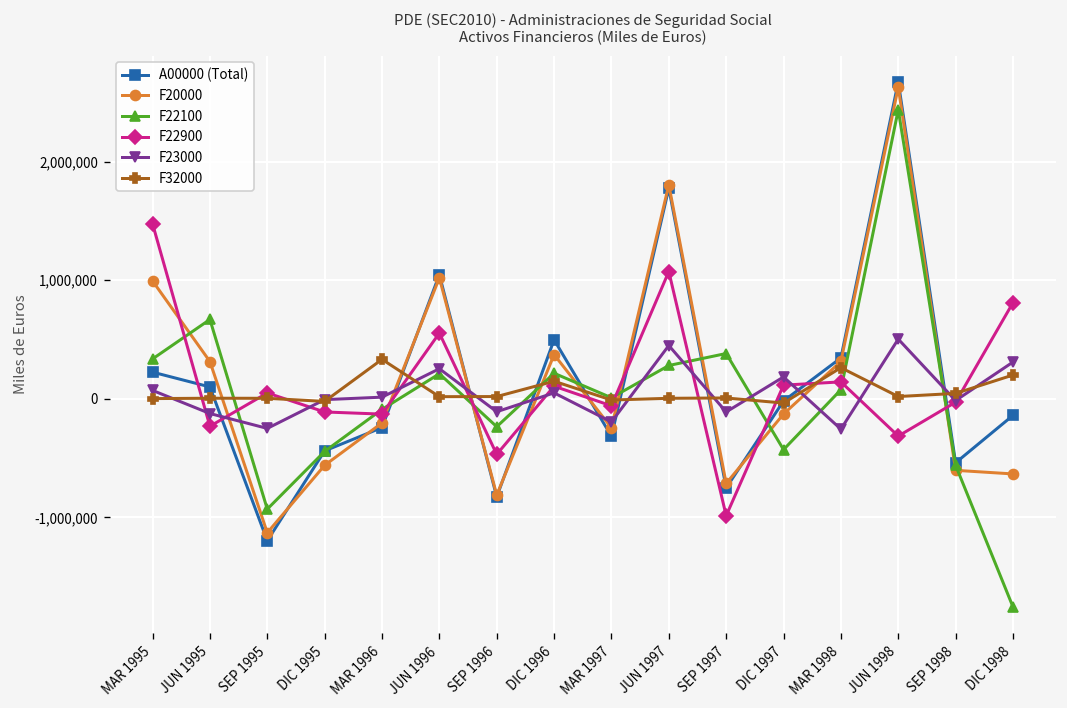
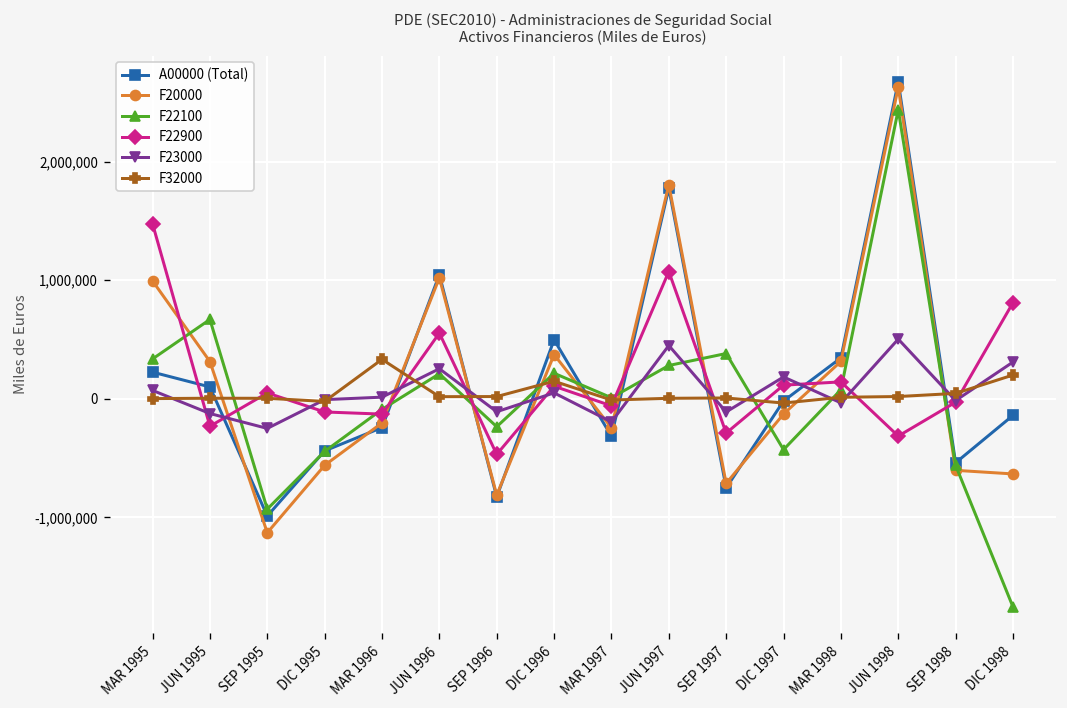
A00000 (Total), SEP 1995: -1,200,000 -> -1,000,000
F22900, SEP 1997: -1,000,000 -> -300,000
F23000, MAR 1998: -300,000 -> 0
F32000, MAR 1998: 300,000 -> 0
